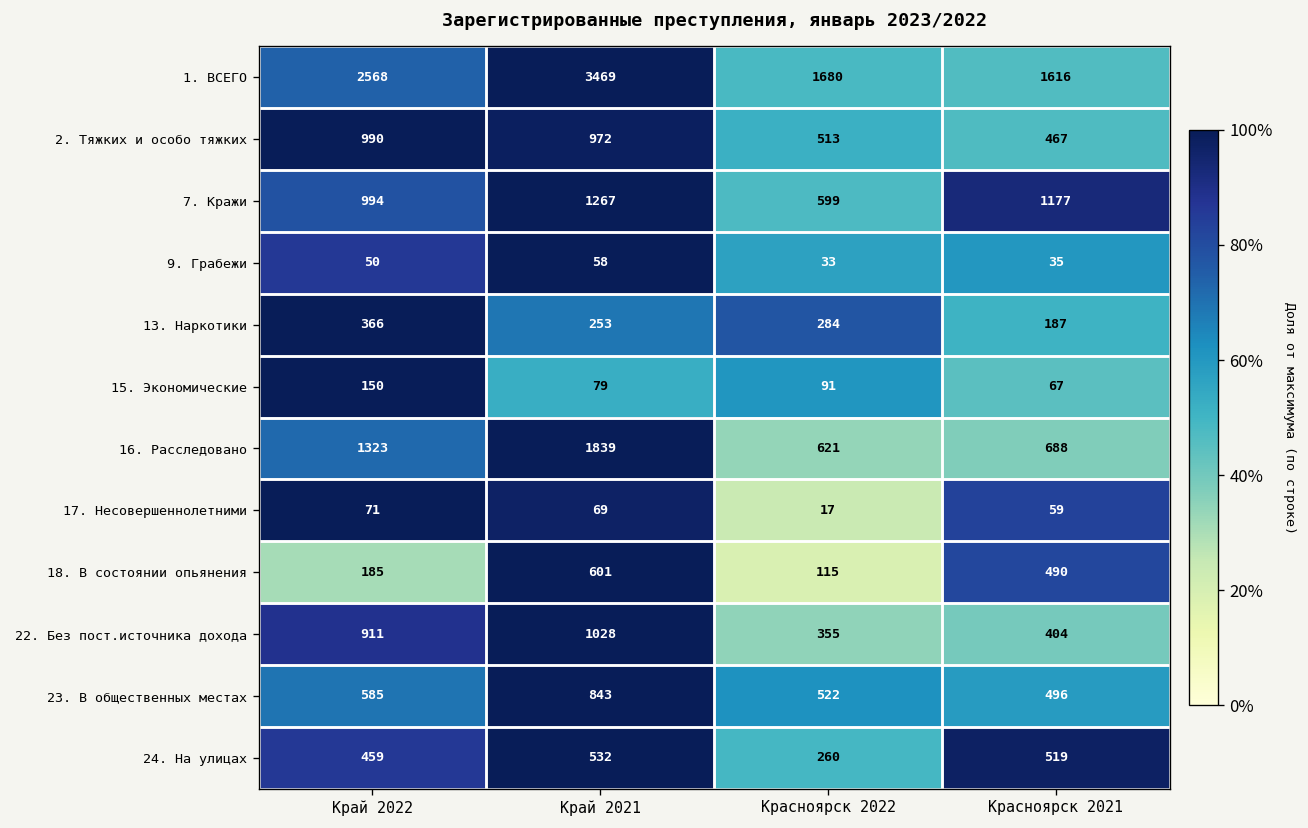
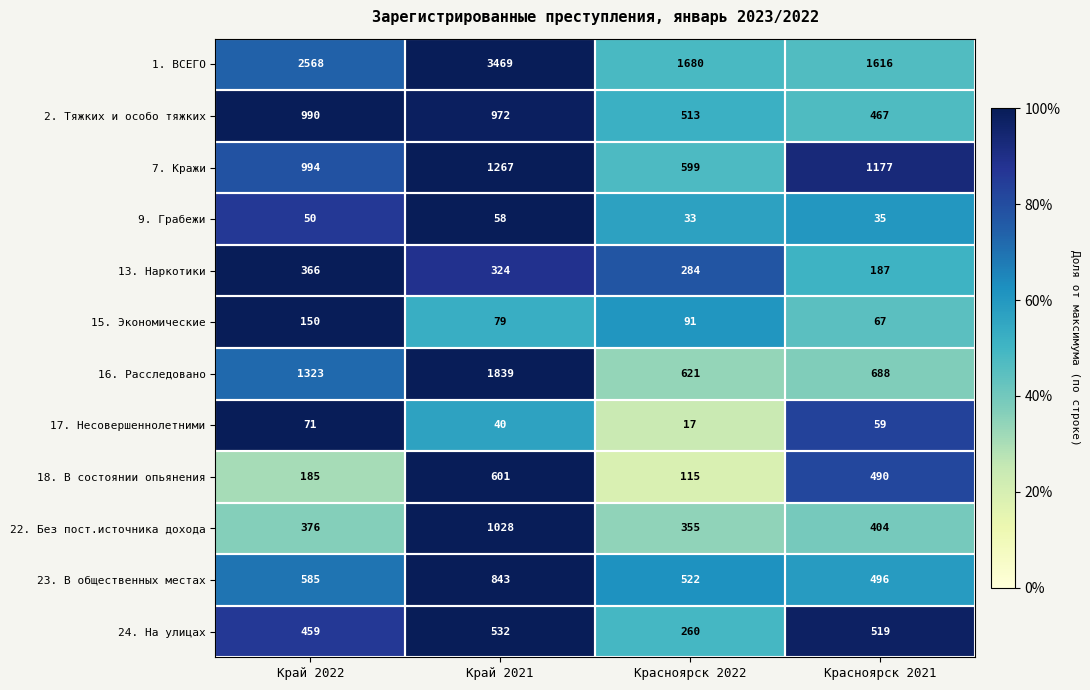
13. Наркотики, Край 2021: 253 -> 324
17. Несовершеннолетними, Край 2021: 69 -> 40
22. Без пост.источника дохода, Край 2022: 911 -> 376
